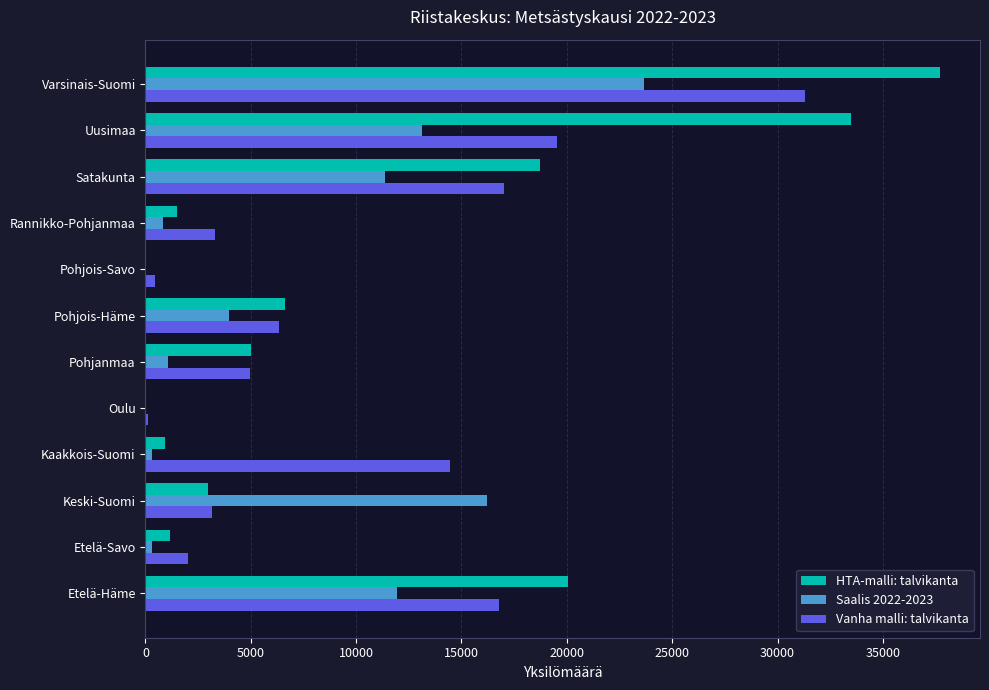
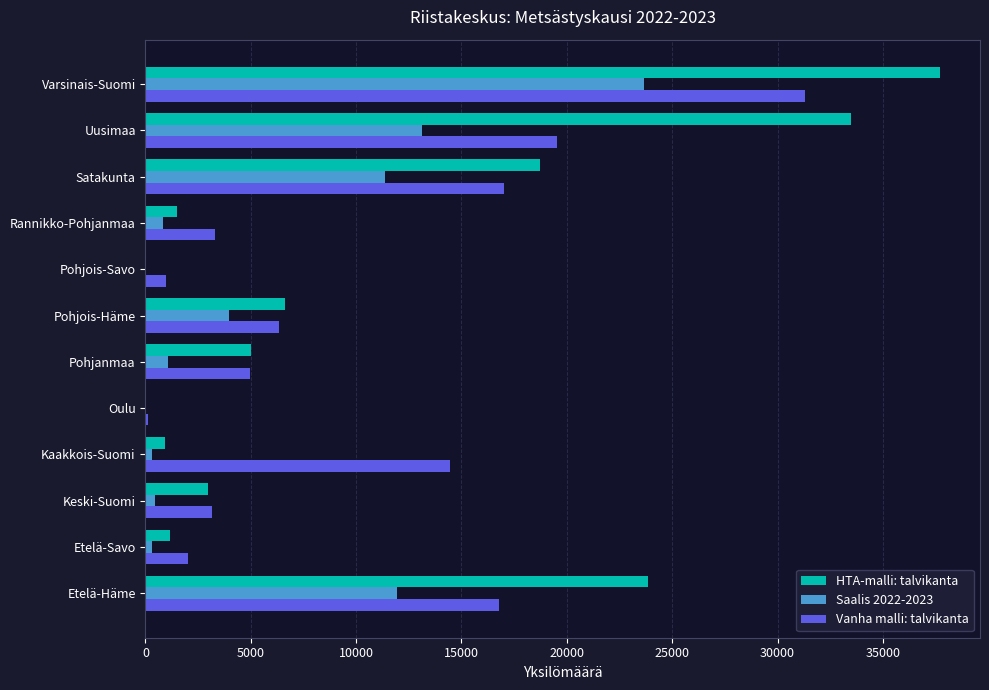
Vanha malli: talvikanta, Pohjois-Savo: 400 -> 1000
Saalis 2022-2023, Keski-Suomi: 16200 -> 500
HTA-malli: talvikanta, Etelä-Häme: 20000 -> 23800
